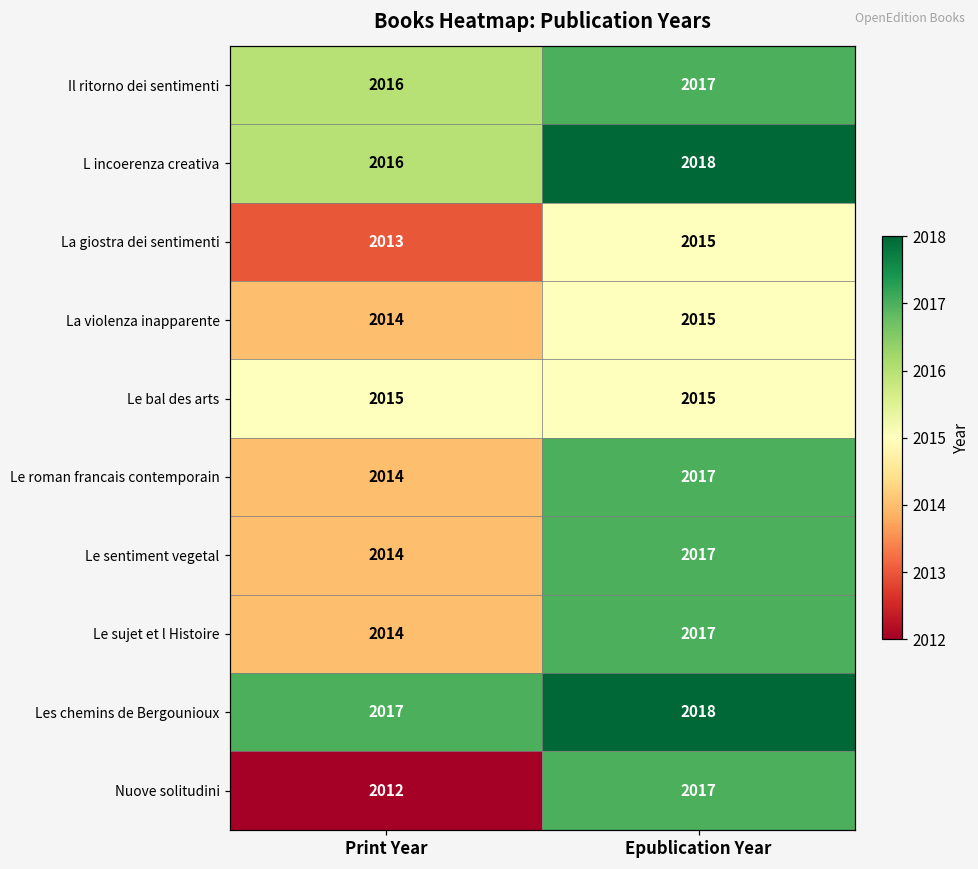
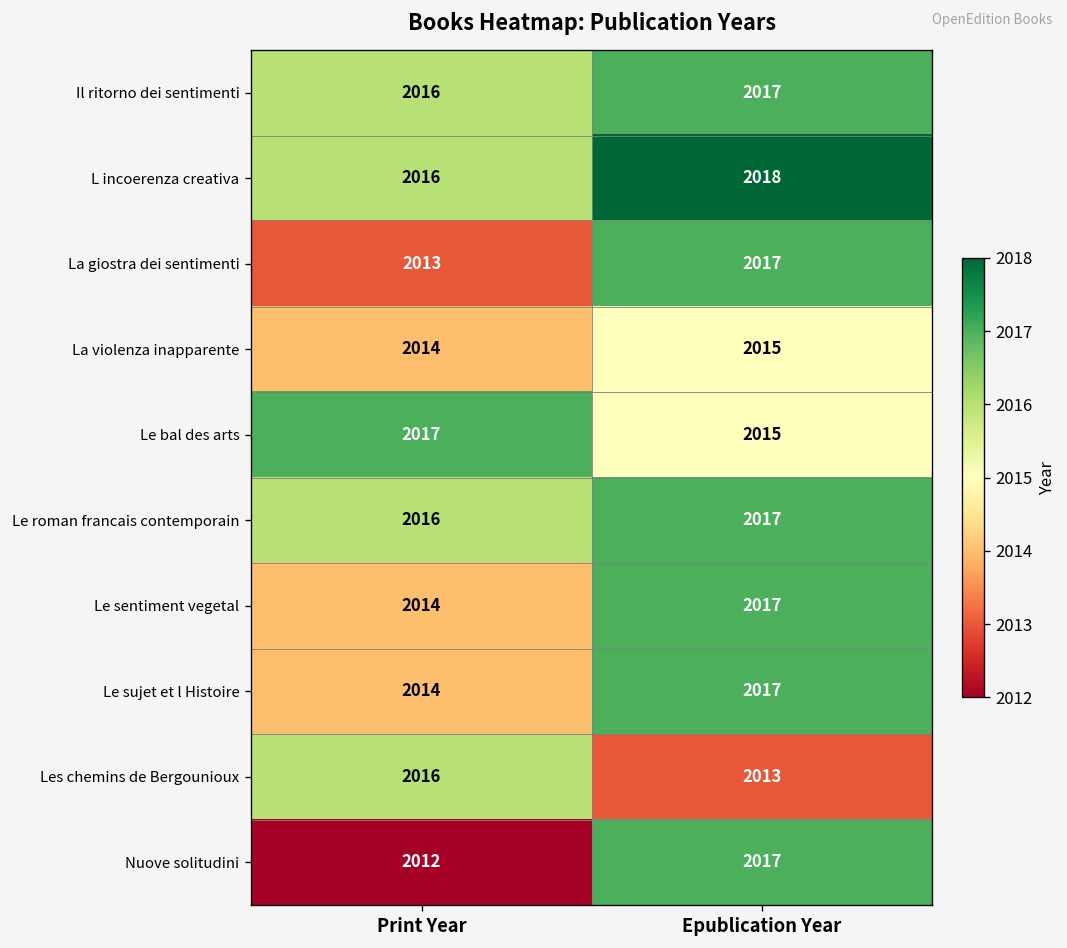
La giostra dei sentimenti, Epublication Year: 2015 -> 2017
Le bal des arts, Print Year: 2015 -> 2017
Le roman francais contemporain, Print Year: 2014 -> 2016
Les chemins de Bergounioux, Print Year: 2017 -> 2016
Les chemins de Bergounioux, Epublication Year: 2018 -> 2013
